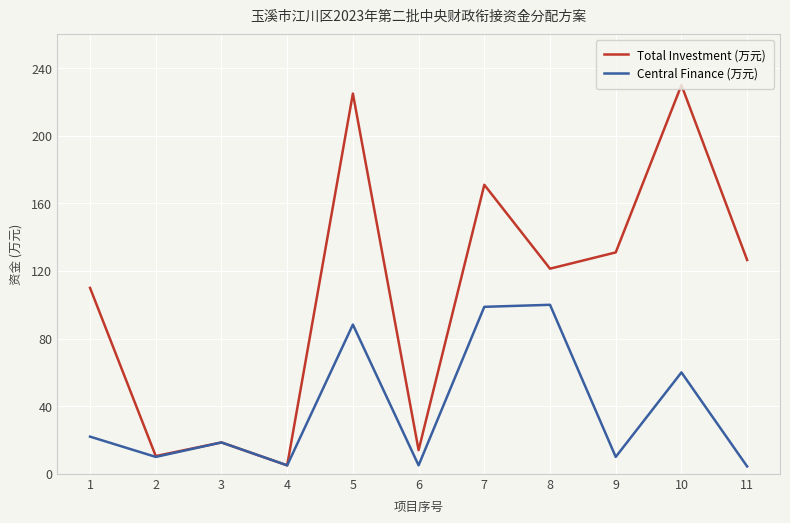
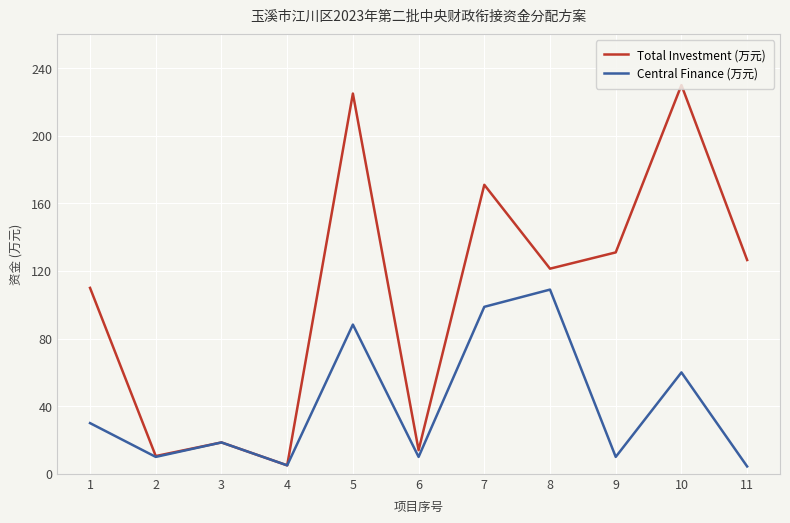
Central Finance (万元), 1: 22 -> 30
Central Finance (万元), 6: 5 -> 10
Central Finance (万元), 8: 100 -> 109
